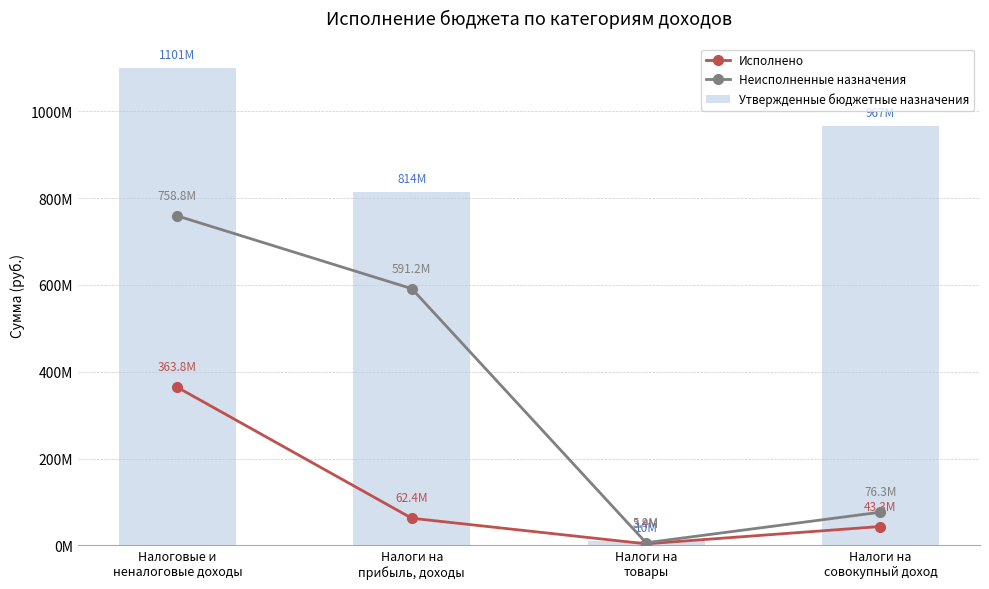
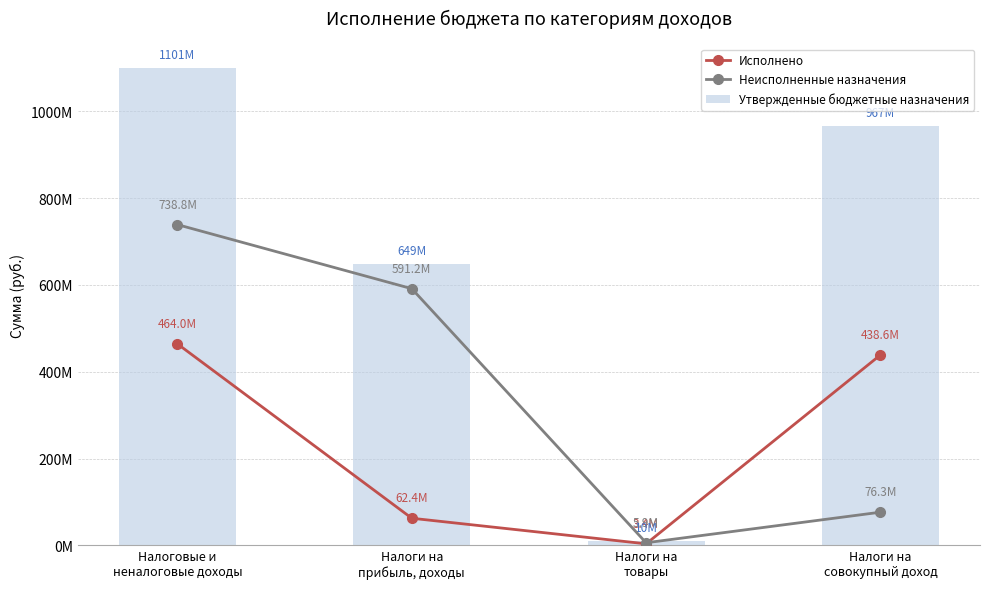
Исполнено, Налоговые и неналоговые доходы: 363.8M -> 464.0M
Неисполненные назначения, Налоговые и неналоговые доходы: 758.8M -> 738.8M
Утвержденные бюджетные назначения, Налоги на прибыль, доходы: 814M -> 649M
Исполнено, Налоги на совокупный доход: 43.3M -> 438.6M
